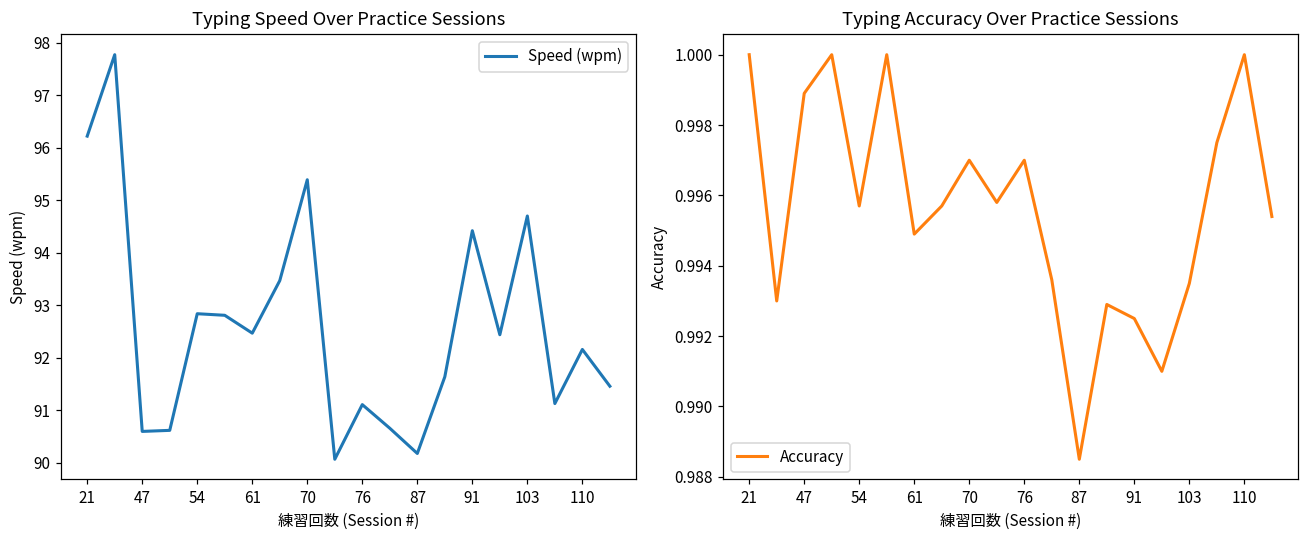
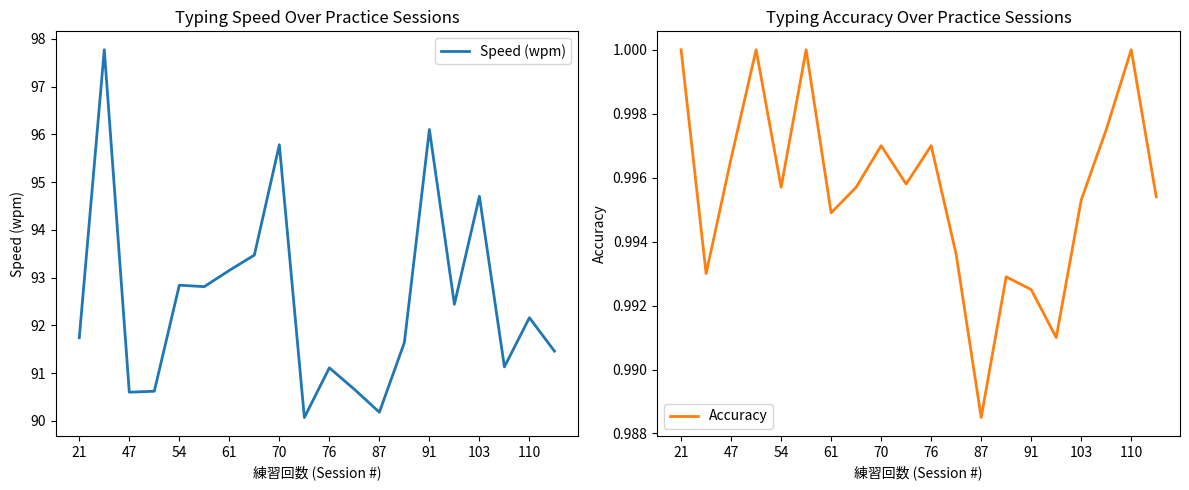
Typing Speed Over Practice Sessions, 21: 96.2 -> 91.7
Typing Speed Over Practice Sessions, 61: 92.5 -> 93.2
Typing Speed Over Practice Sessions, 70: 95.4 -> 95.8
Typing Speed Over Practice Sessions, 91: 94.4 -> 96.1
Typing Accuracy Over Practice Sessions, 47: 0.9989 -> 0.9966
Typing Accuracy Over Practice Sessions, 103: 0.9935 -> 0.9953
